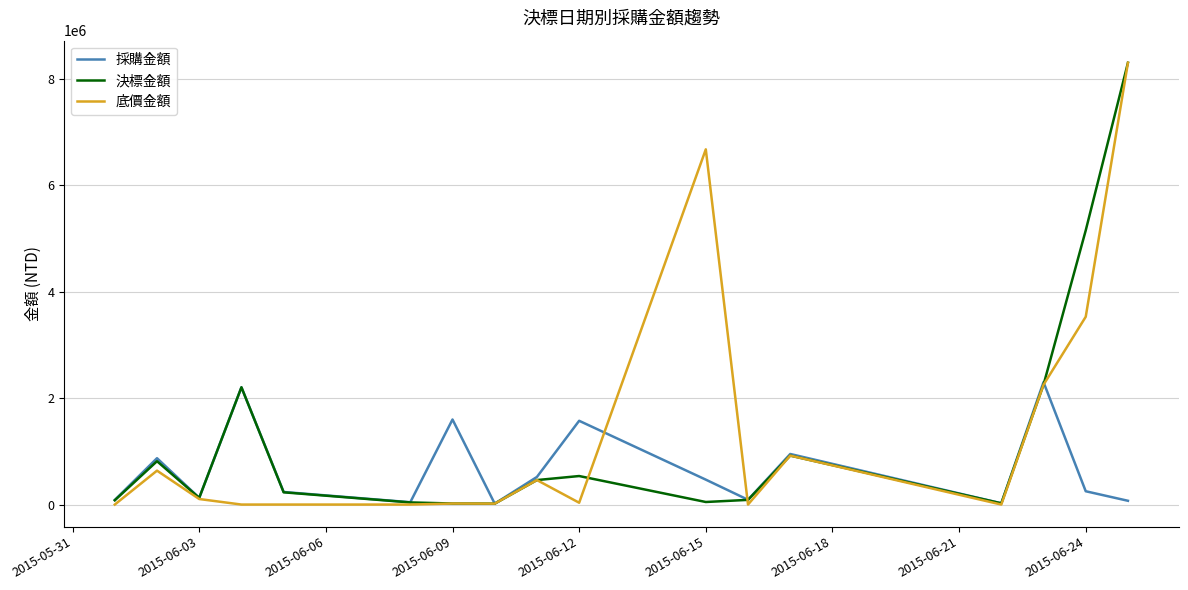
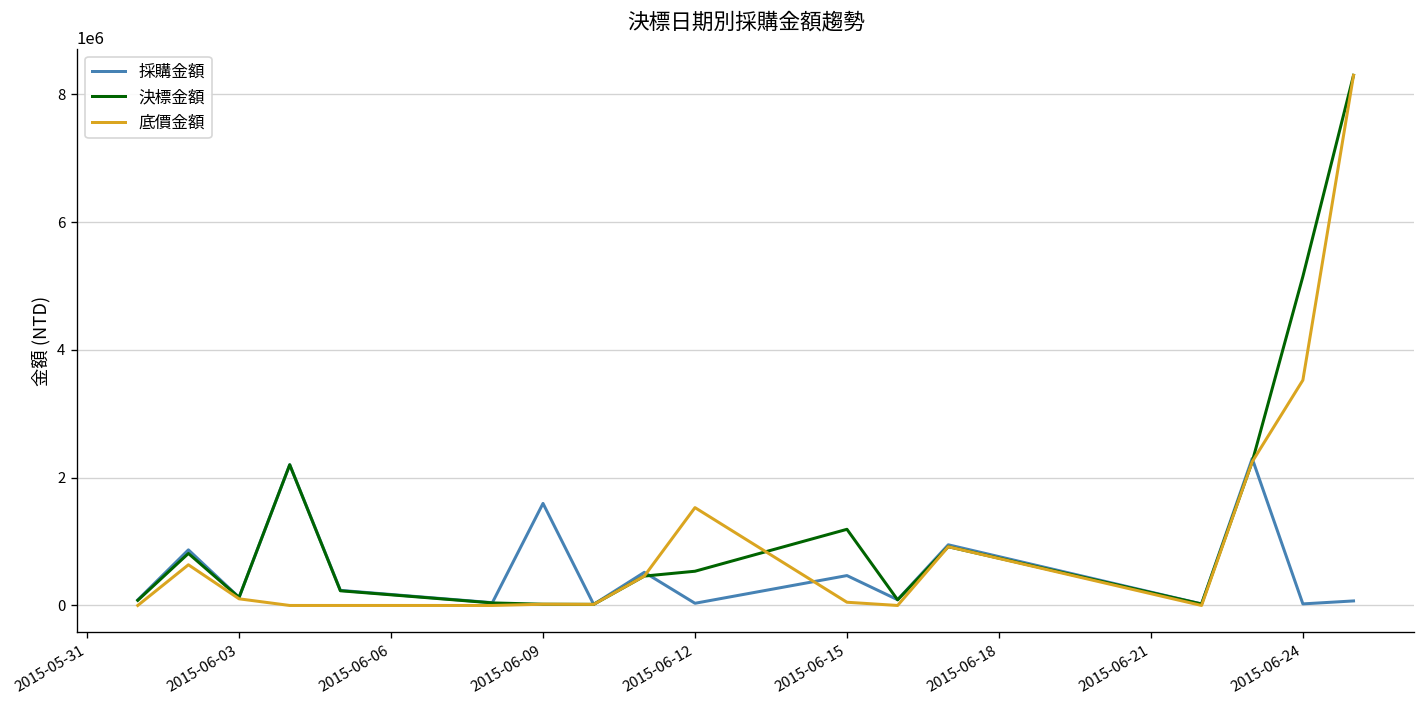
採購金額, 2015-06-12: 1600000 -> 0
底價金額, 2015-06-12: 0 -> 1500000
決標金額, 2015-06-15: 0 -> 1200000
底價金額, 2015-06-15: 6700000 -> 100000
採購金額, 2015-06-24: 300000 -> 0
